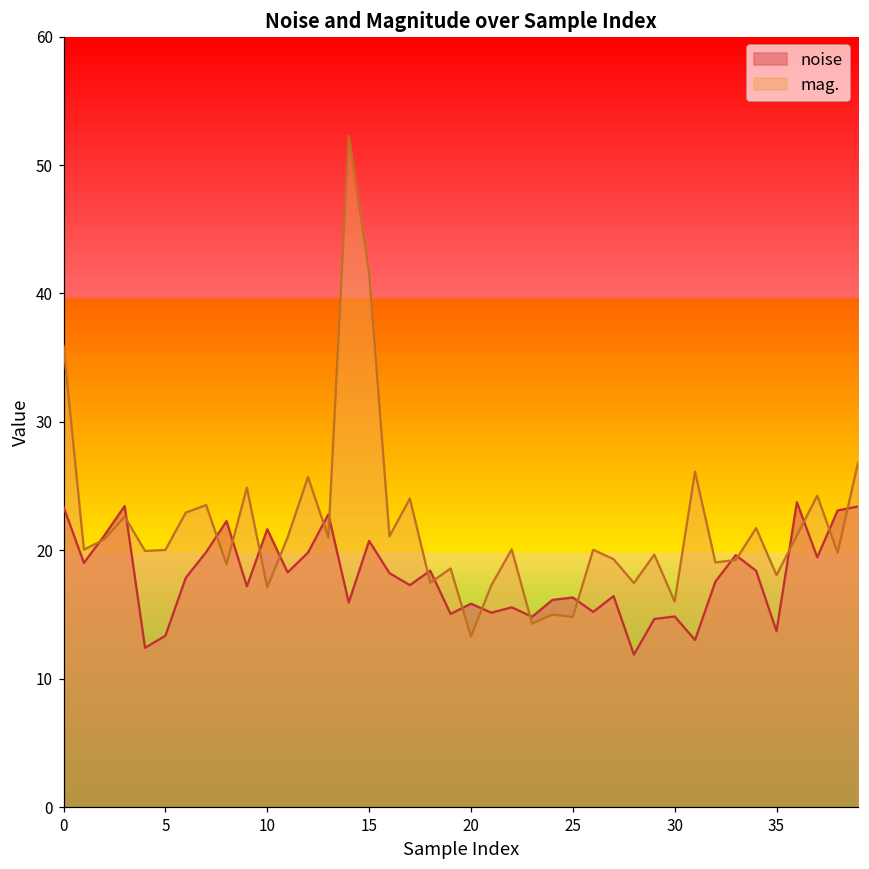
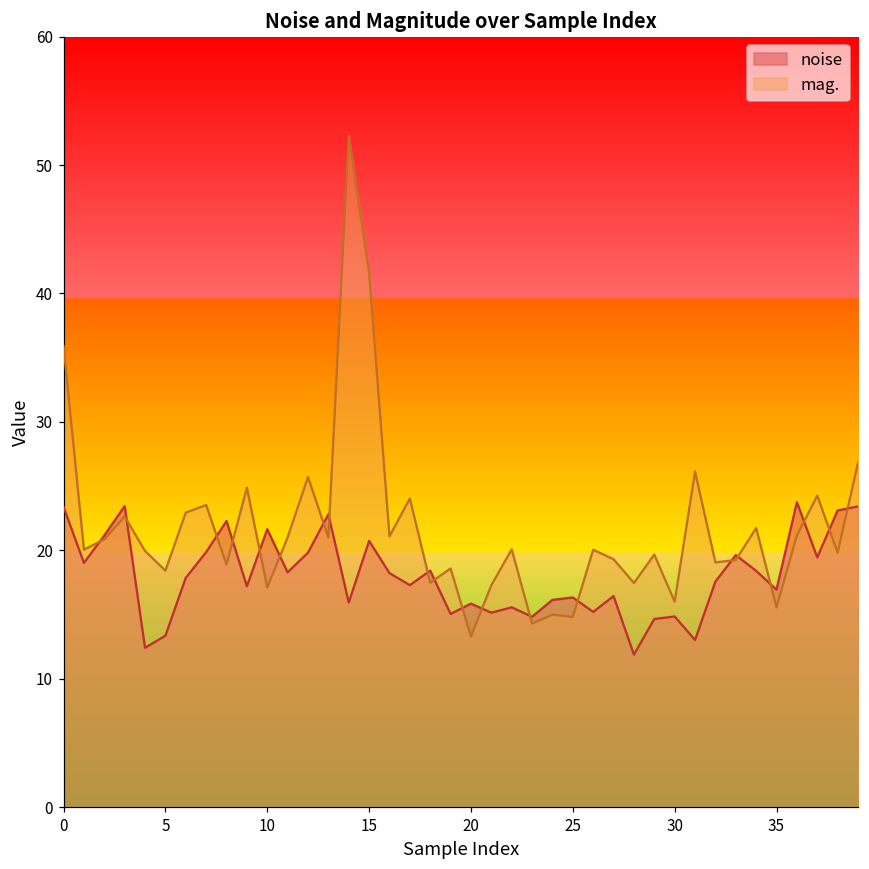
mag., 5: 20.0 -> 18.4
noise, 35: 13.7 -> 16.9
mag., 35: 18.1 -> 15.6
